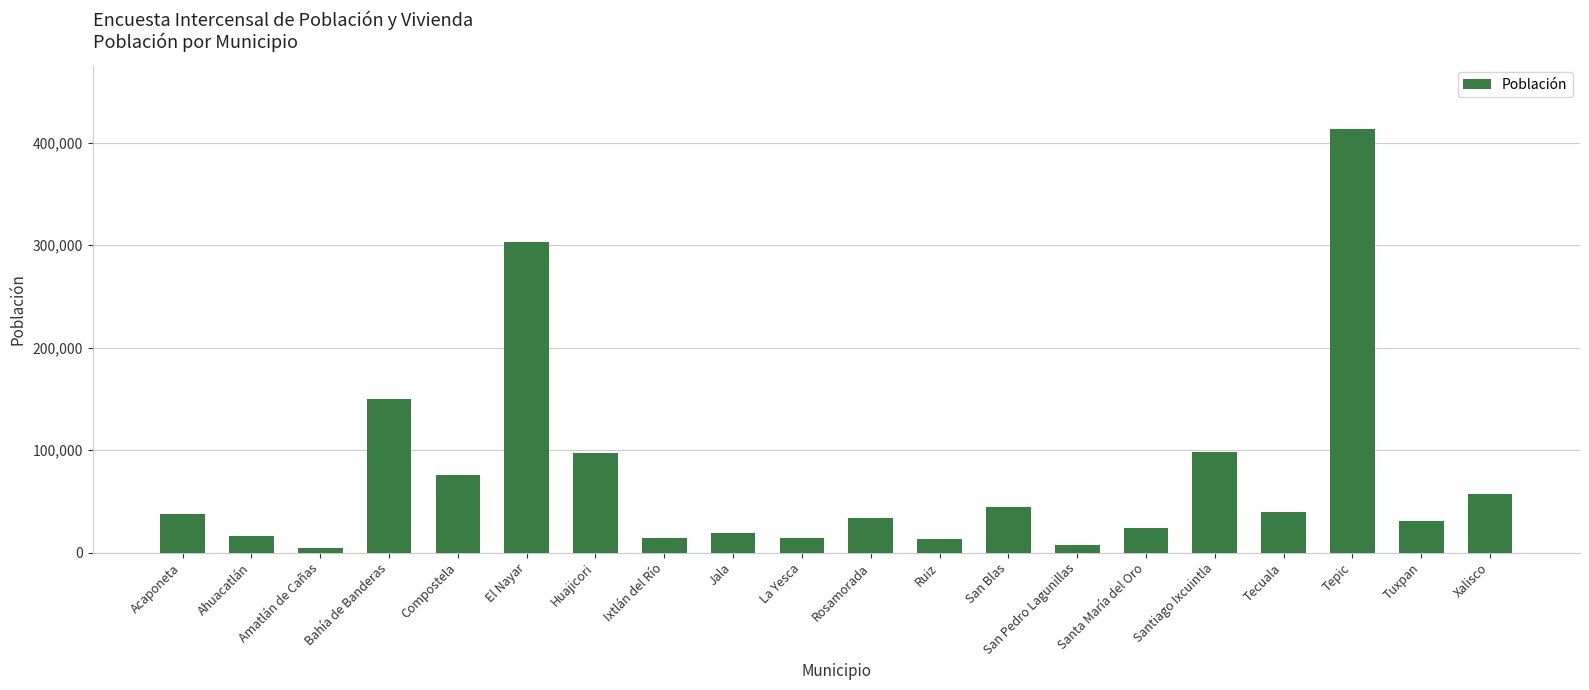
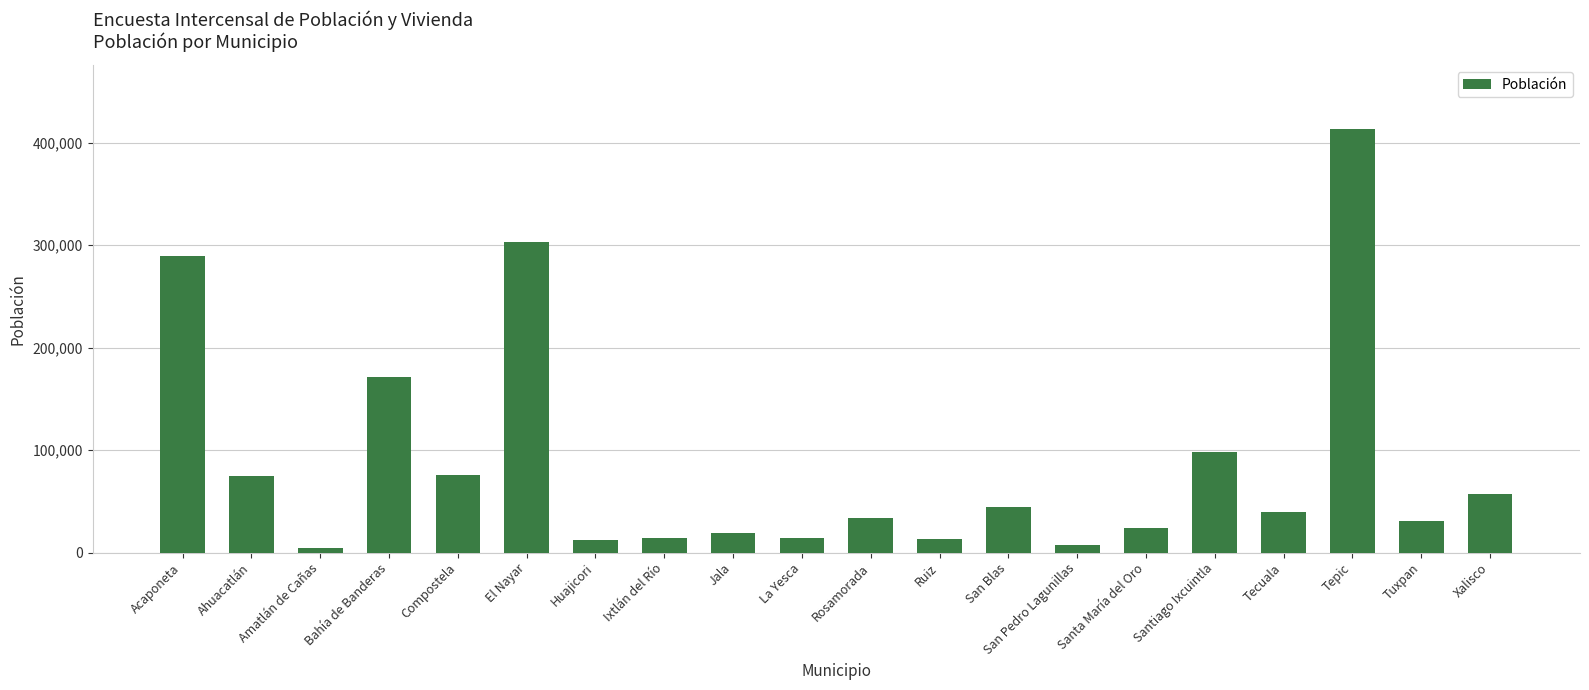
Acaponeta: 37,000 -> 290,000
Ahuacatlán: 16,000 -> 75,000
Bahía de Banderas: 150,000 -> 172,000
Huajicori: 97,000 -> 13,000
